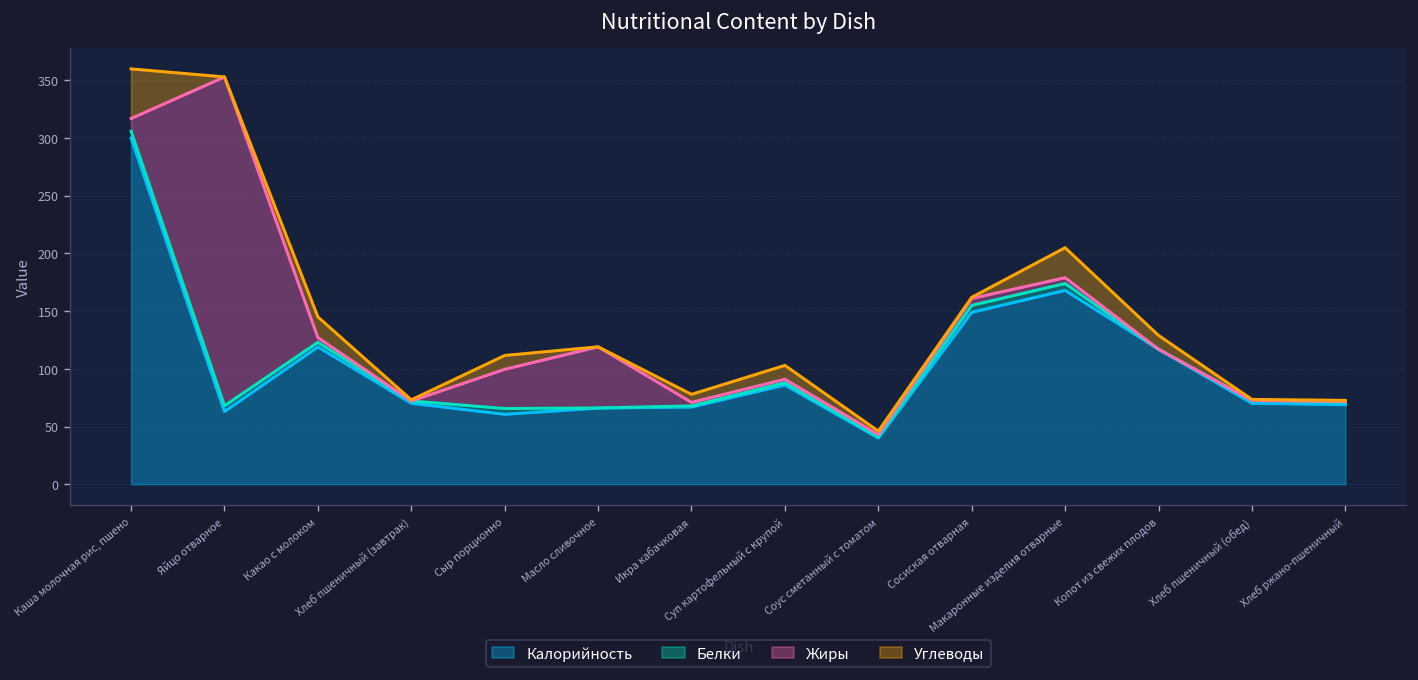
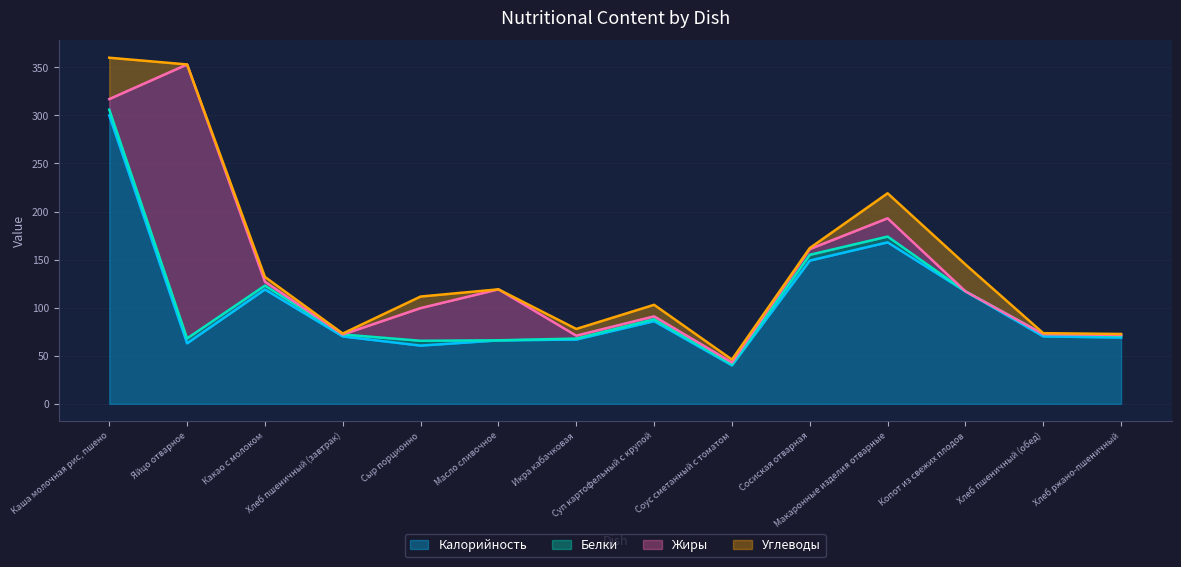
Углеводы, Какао с молоком: 20 -> 10
Жиры, Макаронные изделия отварные: 10 -> 20
Углеводы, Копот из свежих плодов: 10 -> 30
